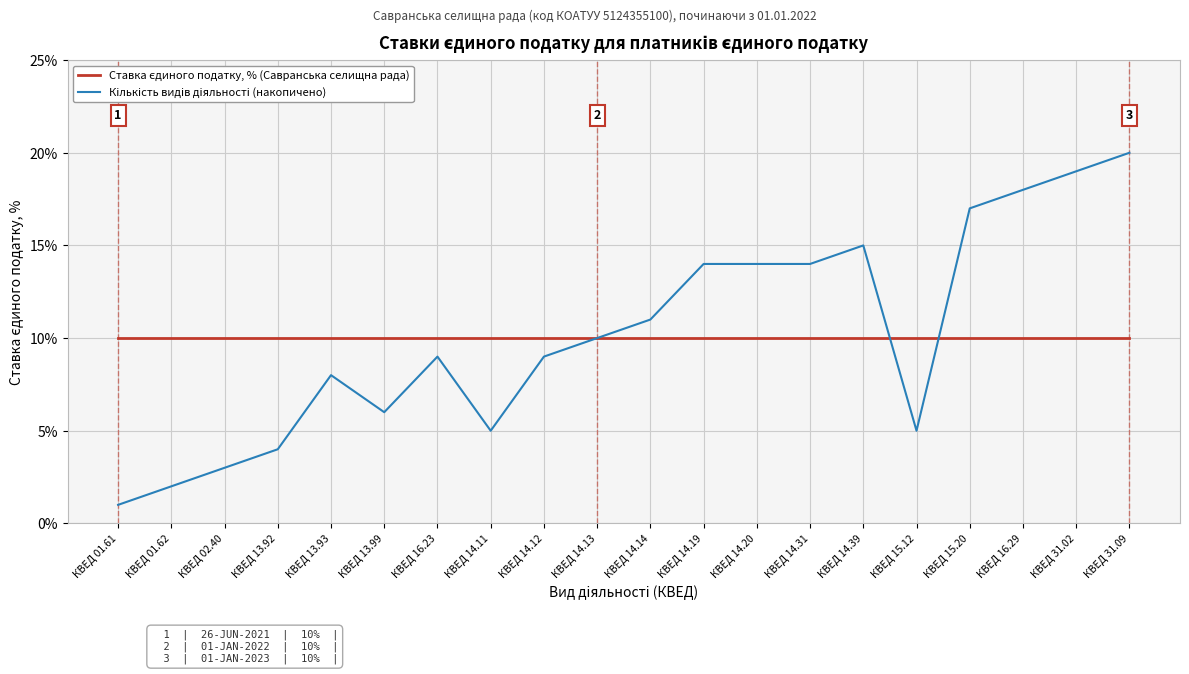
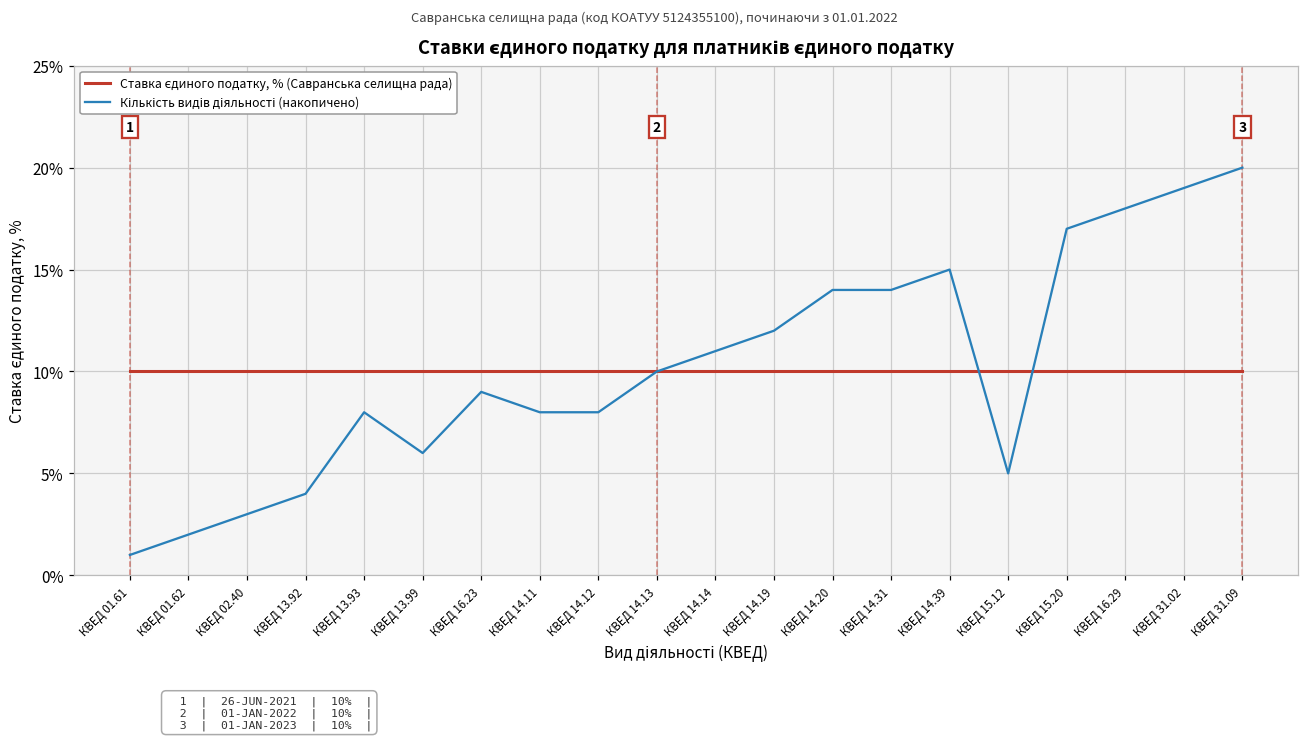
Кількість видів діяльності (накопичено), КВЕД 14.11: 5% -> 8%
Кількість видів діяльності (накопичено), КВЕД 14.12: 9% -> 8%
Кількість видів діяльності (накопичено), КВЕД 14.19: 14% -> 12%
